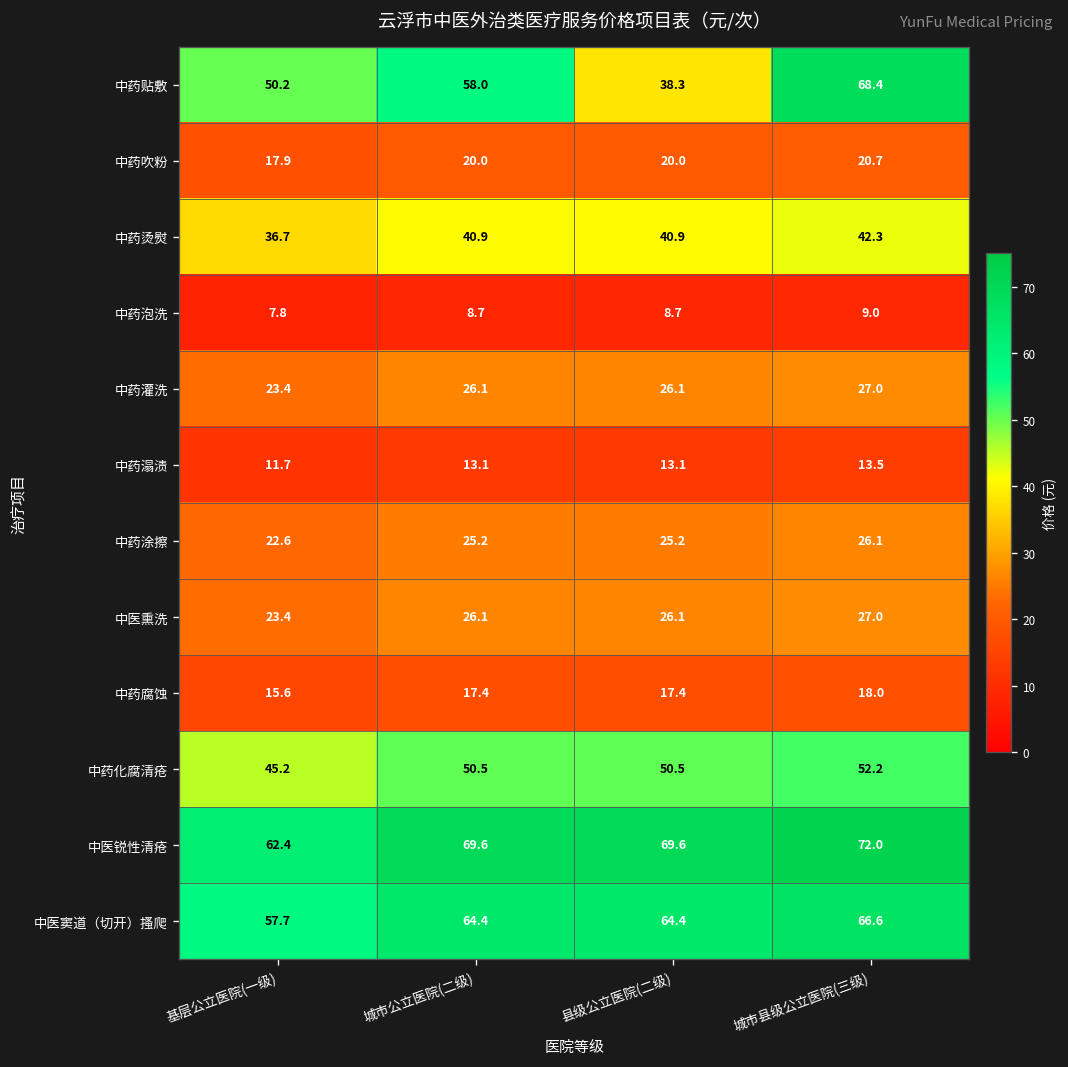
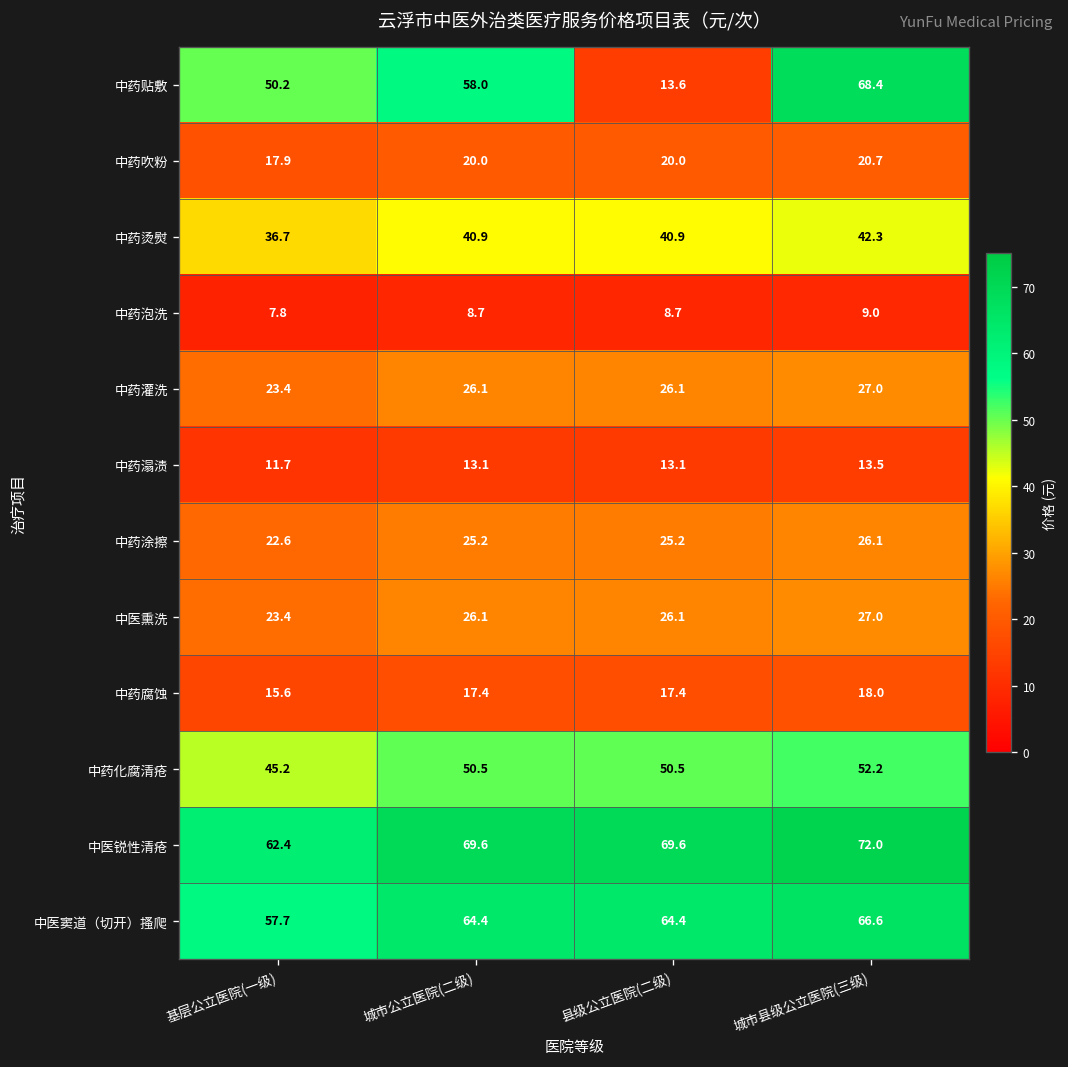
中药贴敷, 县级公立医院(二级): 38.3 -> 13.6
